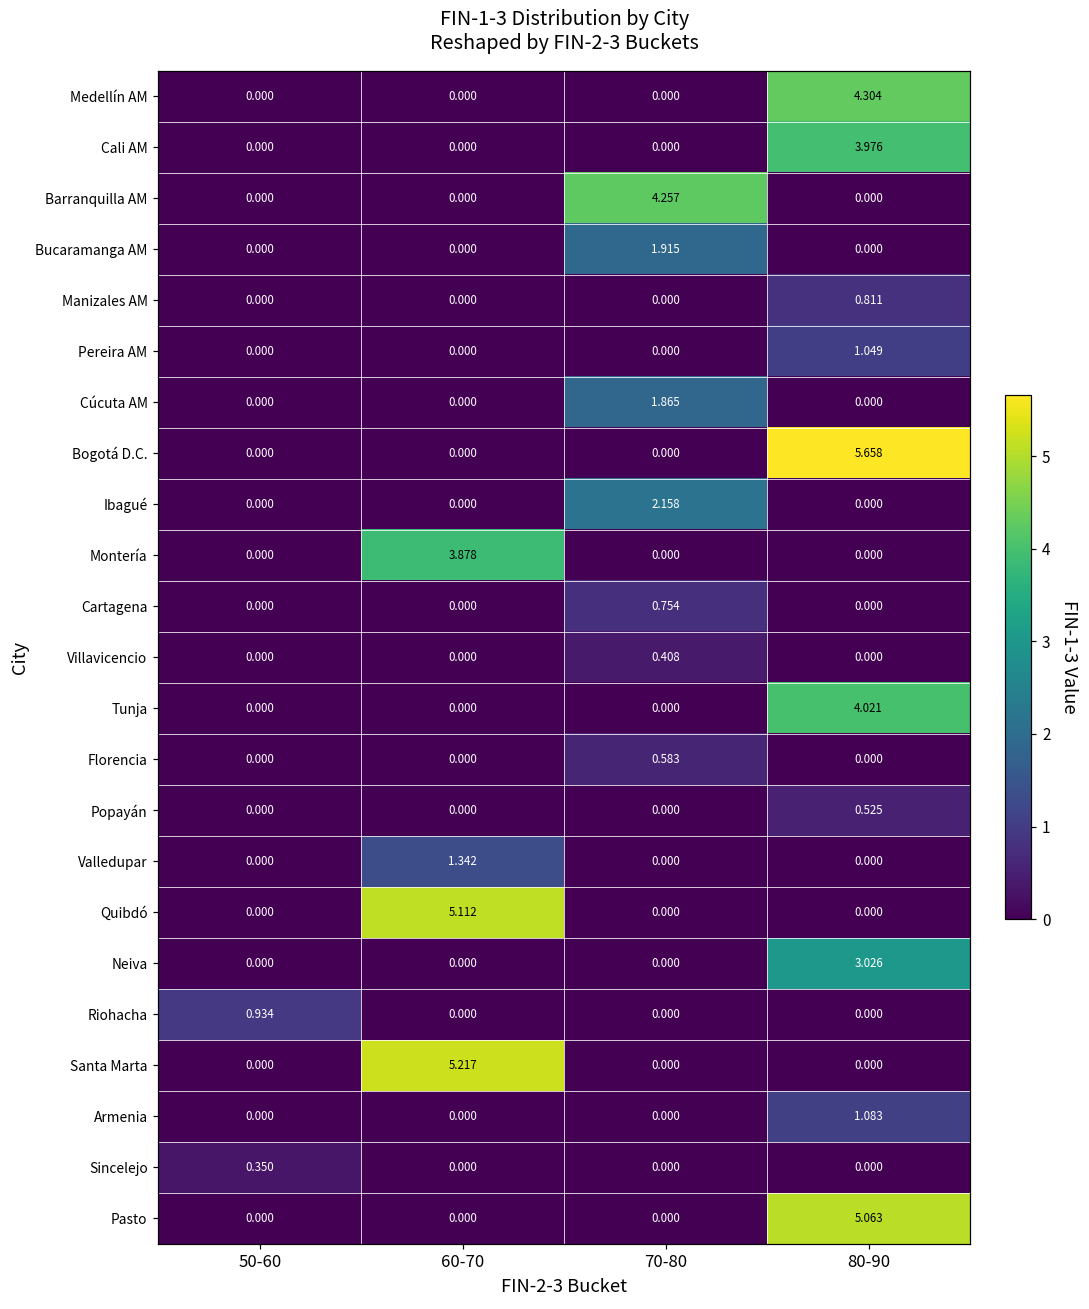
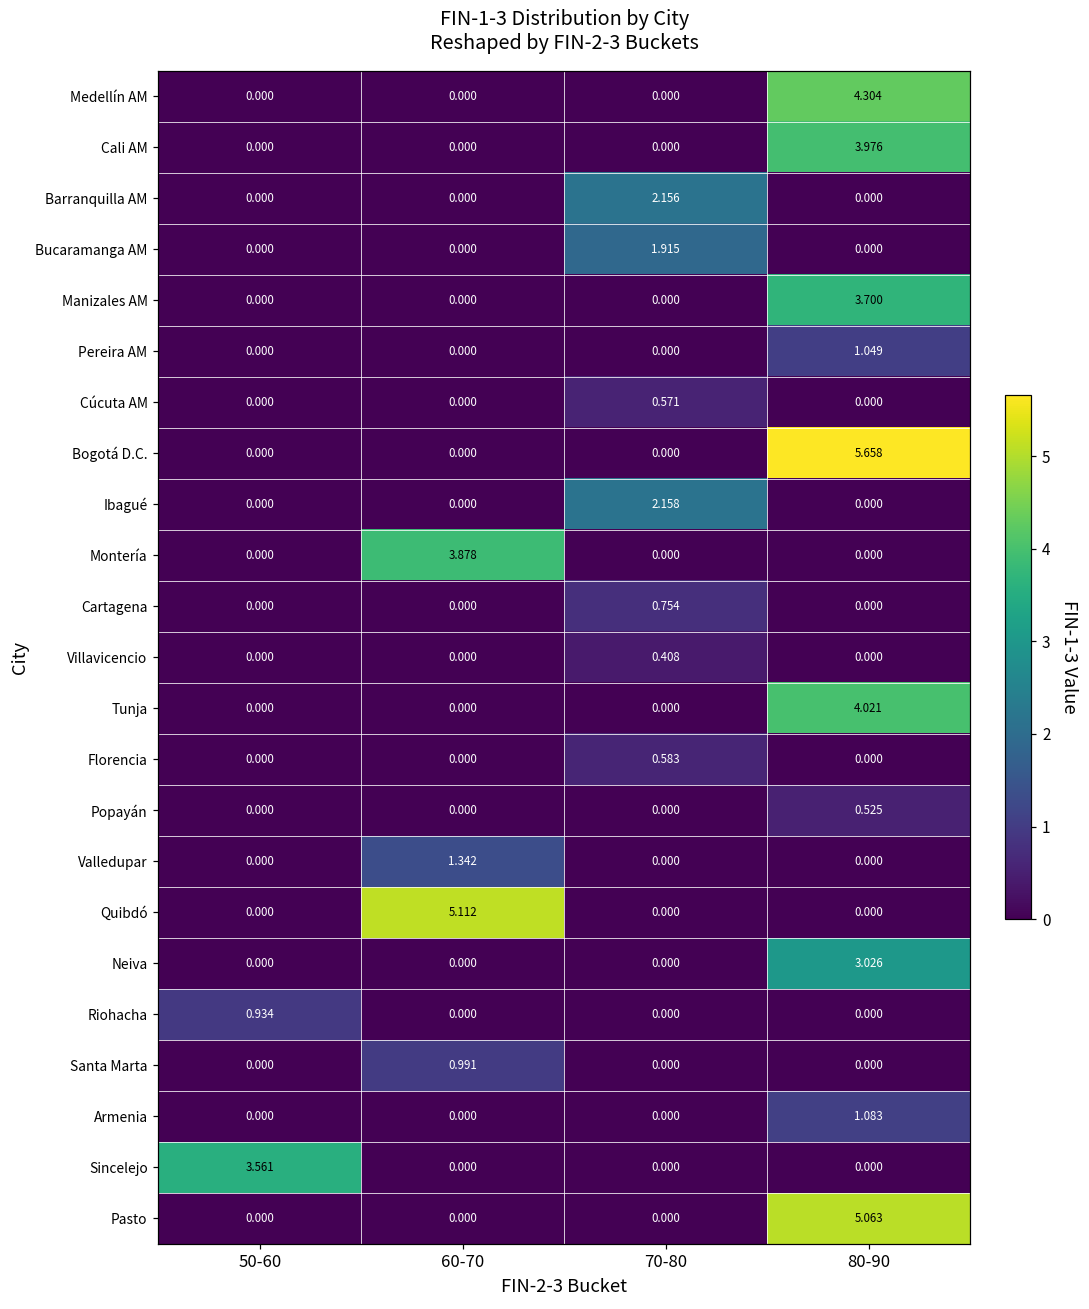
Barranquilla AM, 70-80: 4.257 -> 2.156
Manizales AM, 80-90: 0.811 -> 3.700
Cúcuta AM, 70-80: 1.865 -> 0.571
Santa Marta, 60-70: 5.217 -> 0.991
Sincelejo, 50-60: 0.350 -> 3.561
